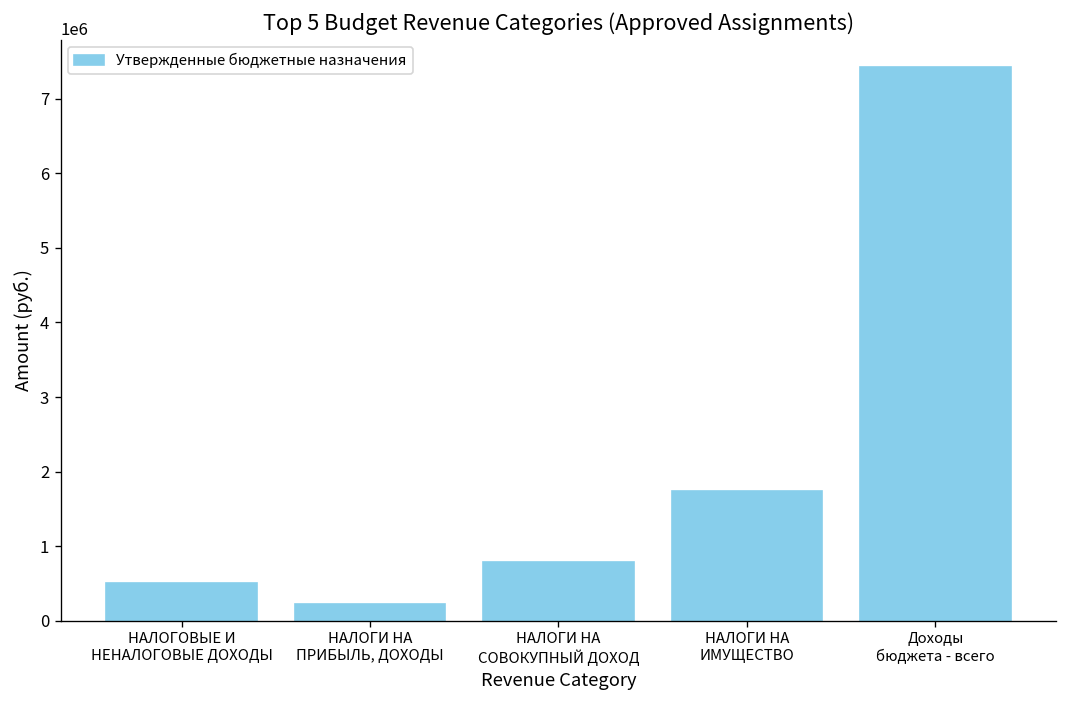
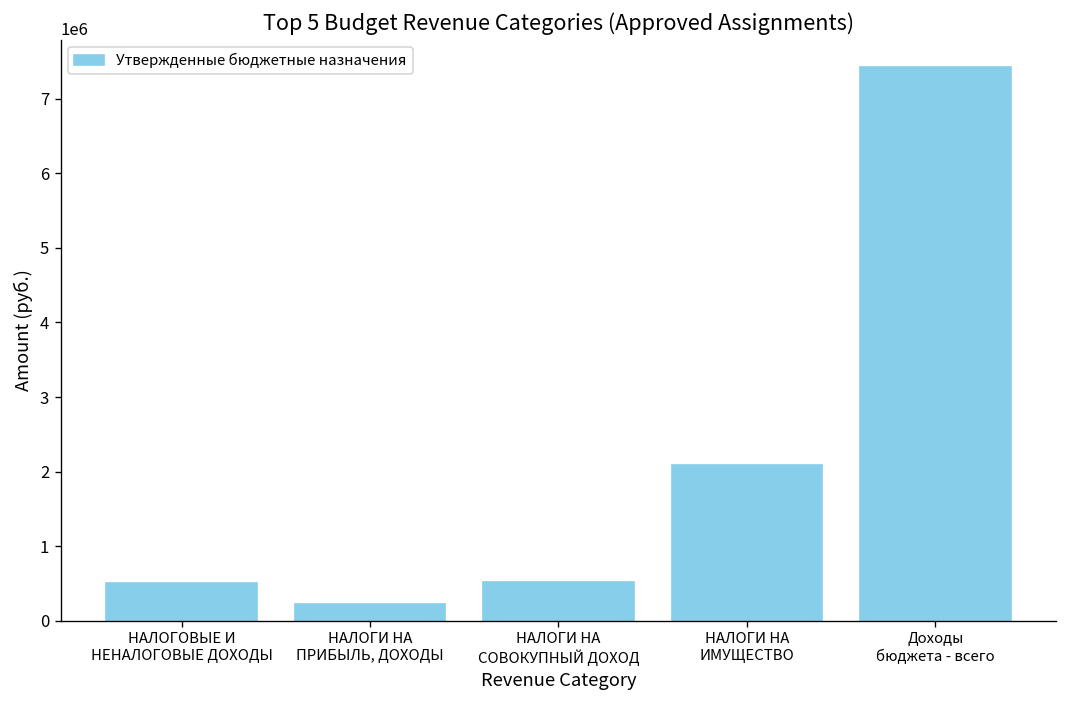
НАЛОГИ НА СОВОКУПНЫЙ ДОХОД: 800000 -> 500000
НАЛОГИ НА ИМУЩЕСТВО: 1700000 -> 2100000
